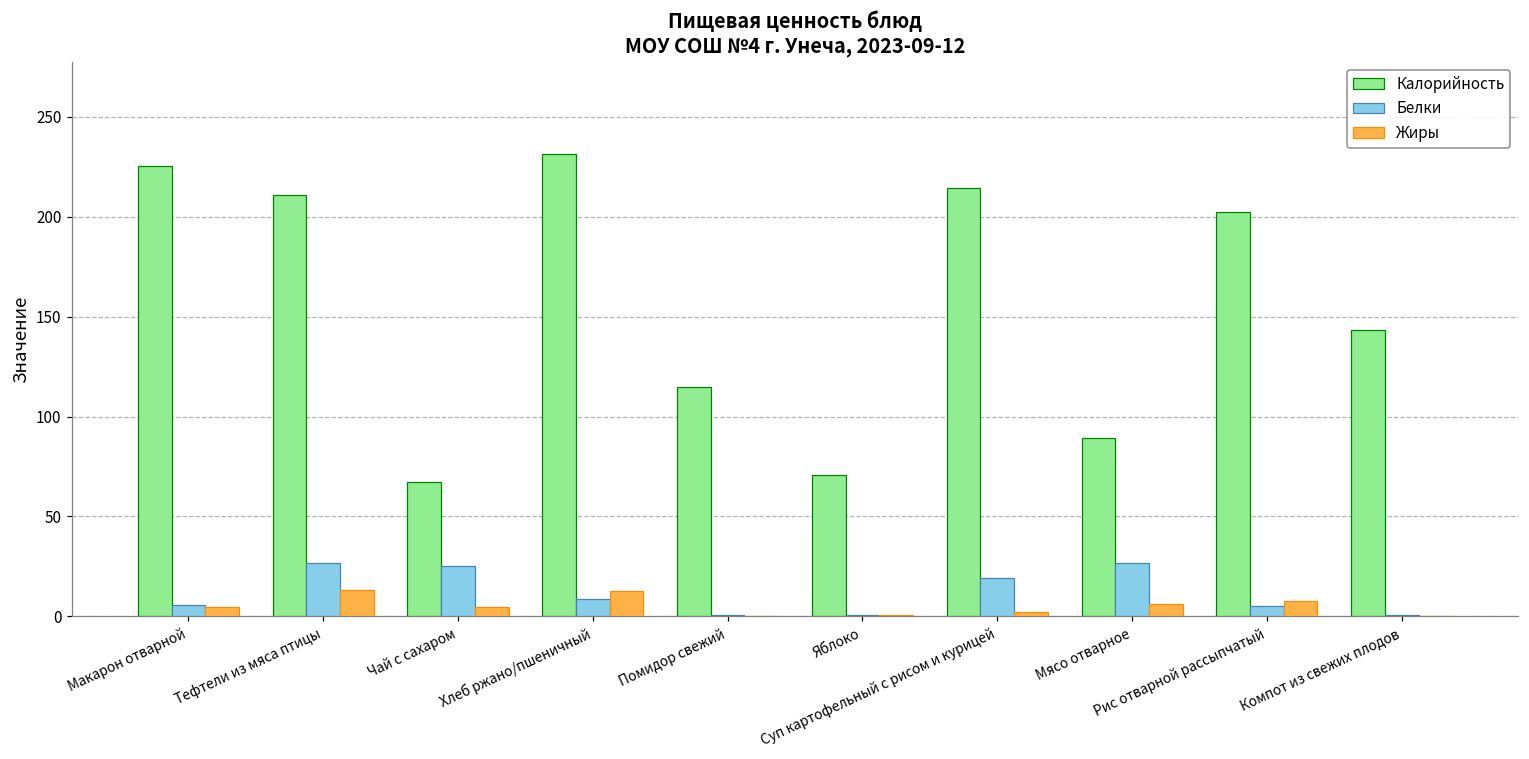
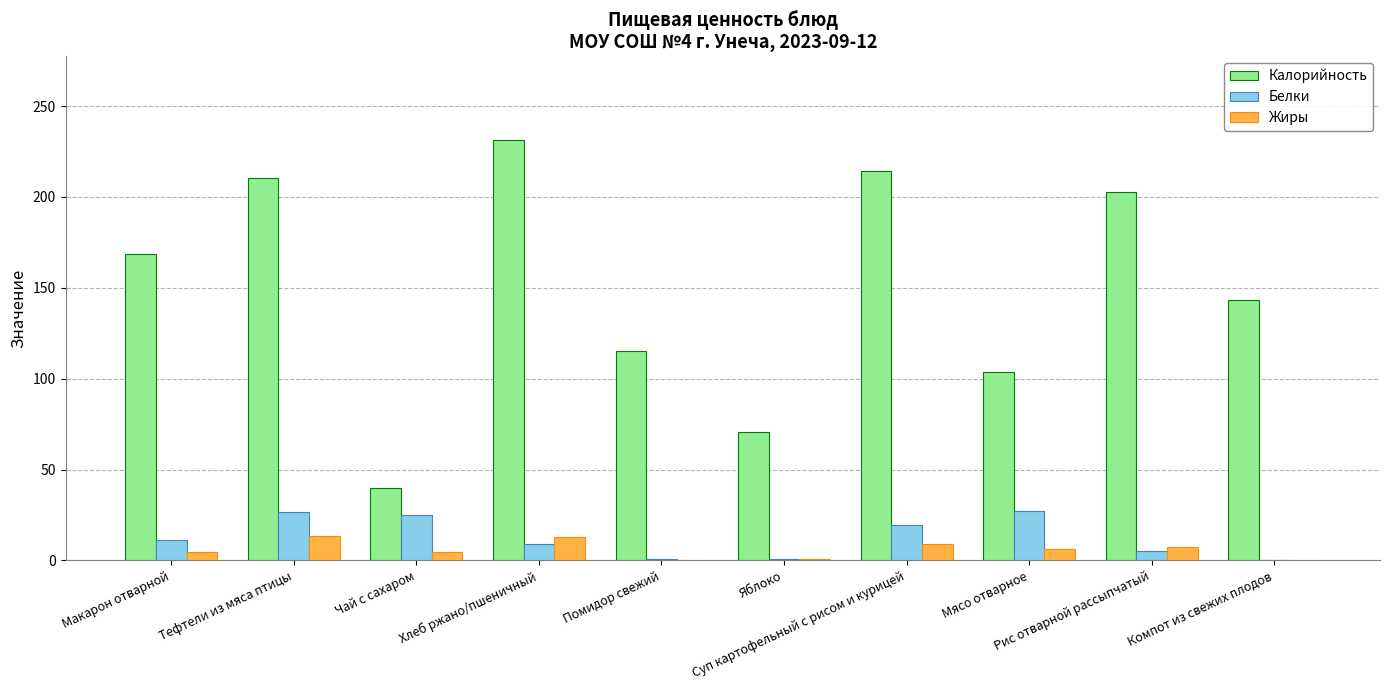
Калорийность, Макарон отварной: 226 -> 168
Белки, Макарон отварной: 6 -> 11
Калорийность, Чай с сахаром: 67 -> 40
Жиры, Суп картофельный с рисом и курицей: 2 -> 9
Калорийность, Мясо отварное: 89 -> 104
